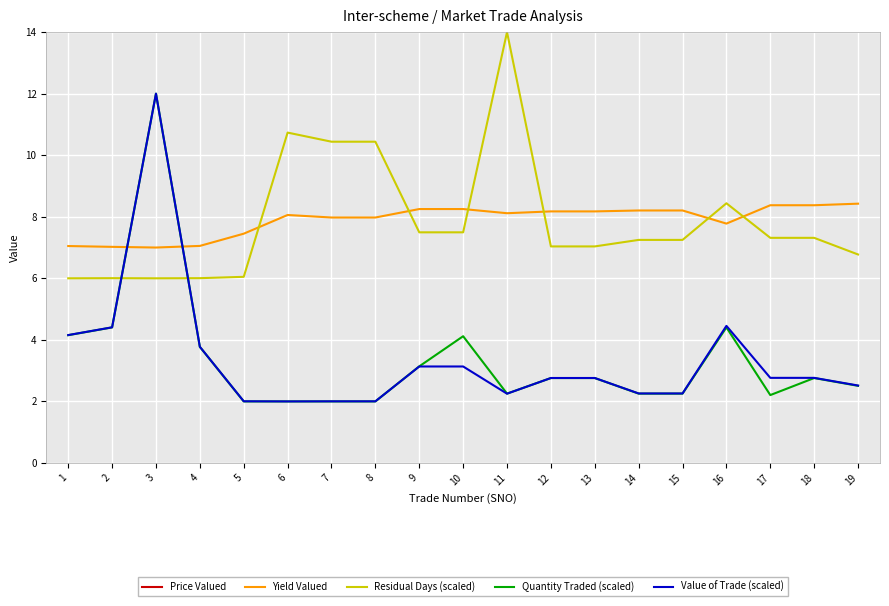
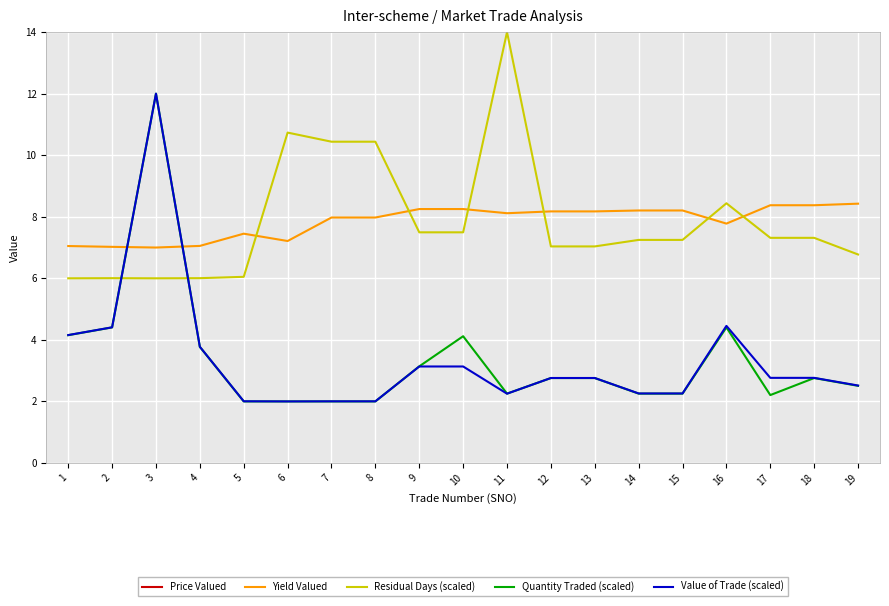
Yield Valued, 6: 8.1 -> 7.2
